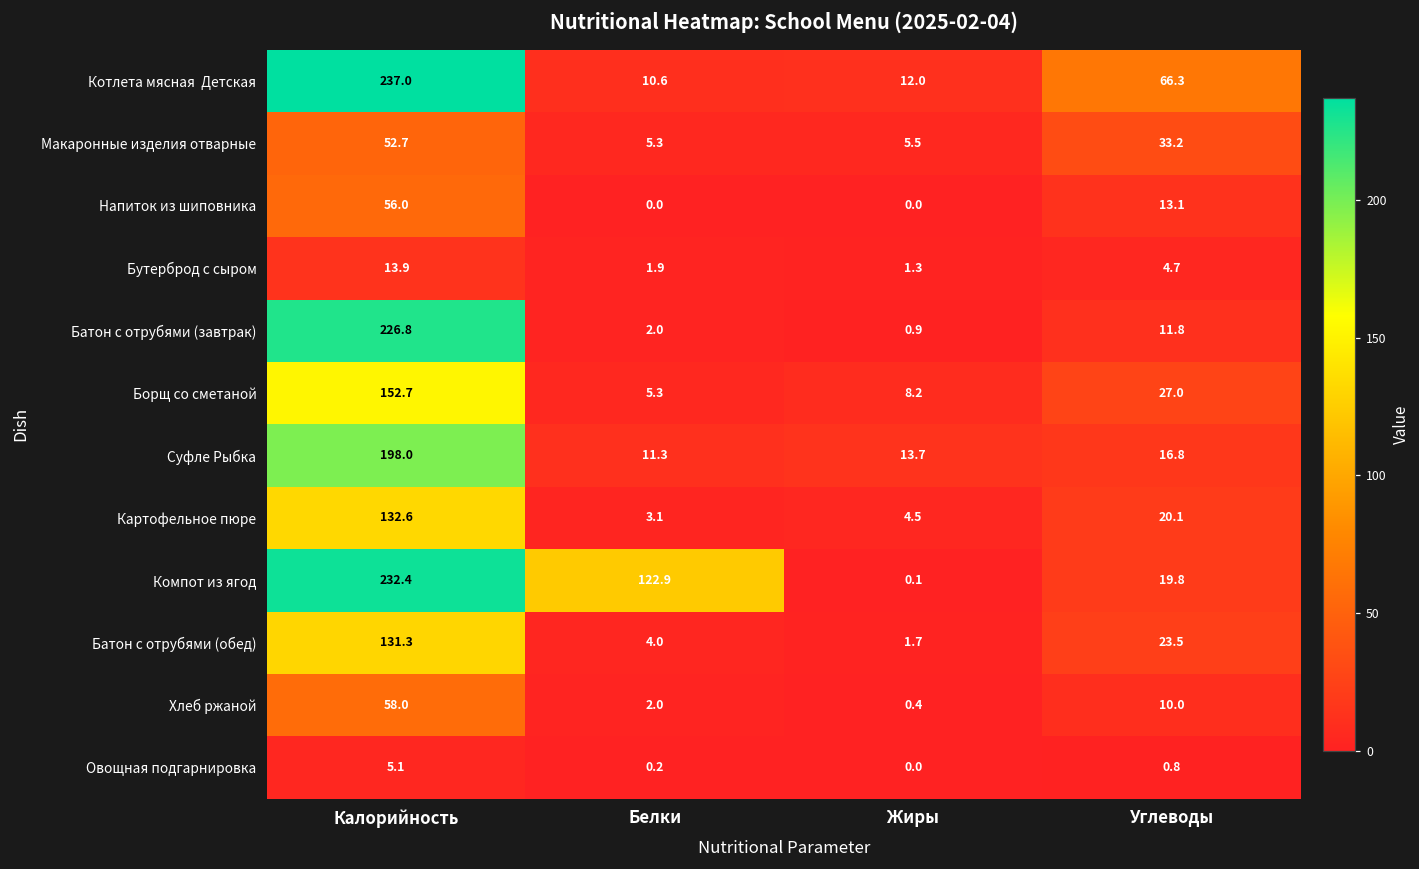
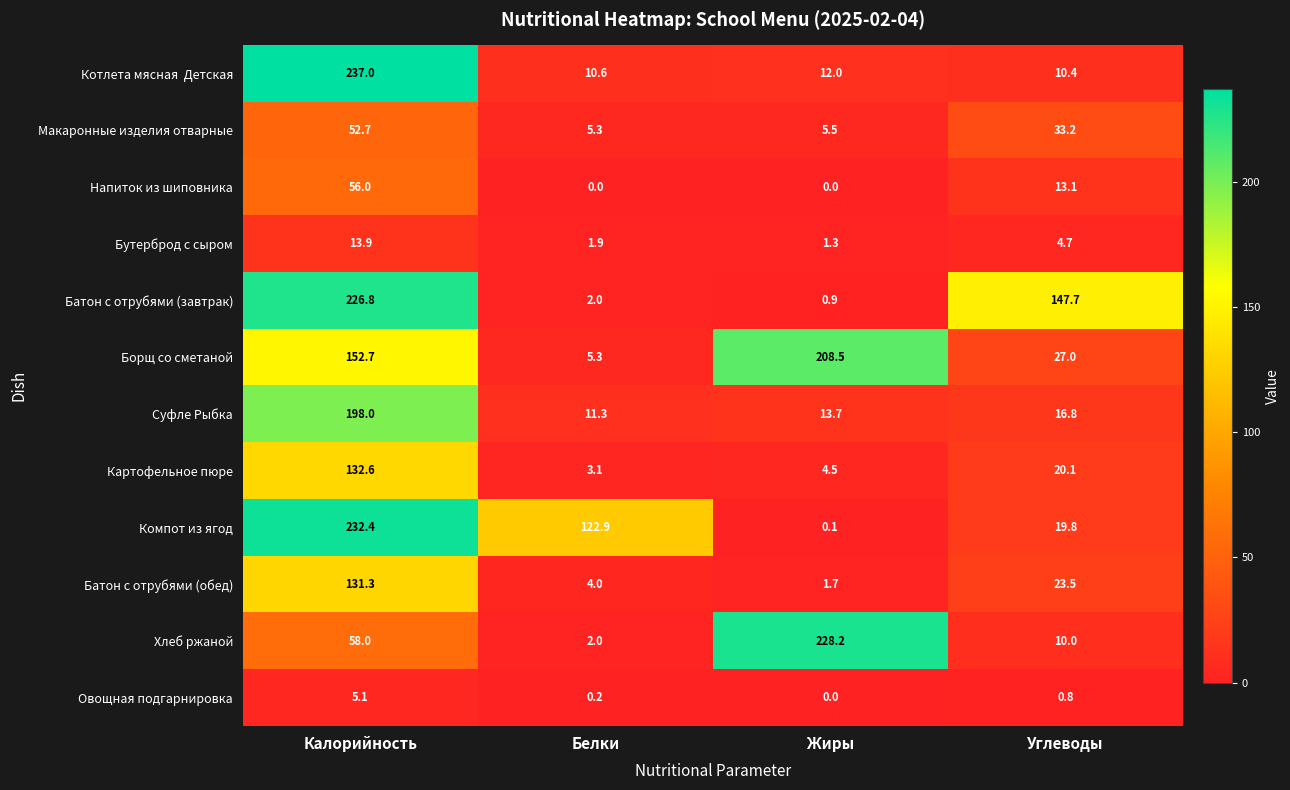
Котлета мясная Детская, Углеводы: 66.3 -> 10.4
Батон с отрубями (завтрак), Углеводы: 11.8 -> 147.7
Борщ со сметаной, Жиры: 8.2 -> 208.5
Хлеб ржаной, Жиры: 0.4 -> 228.2
